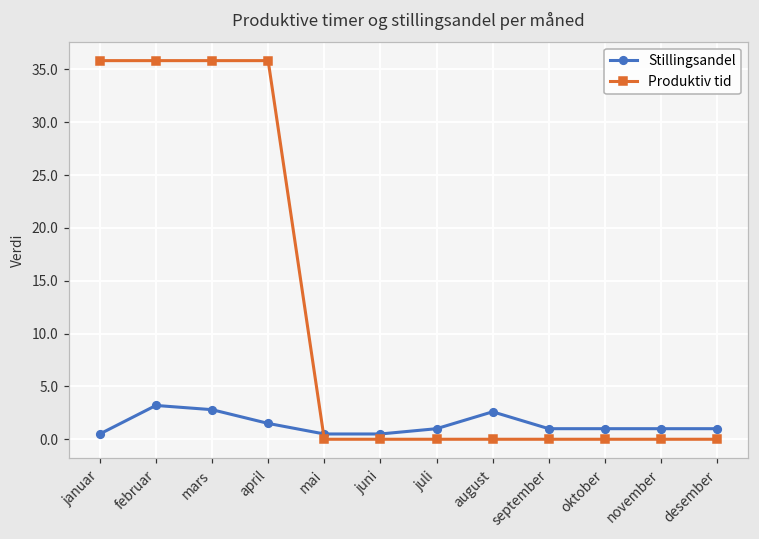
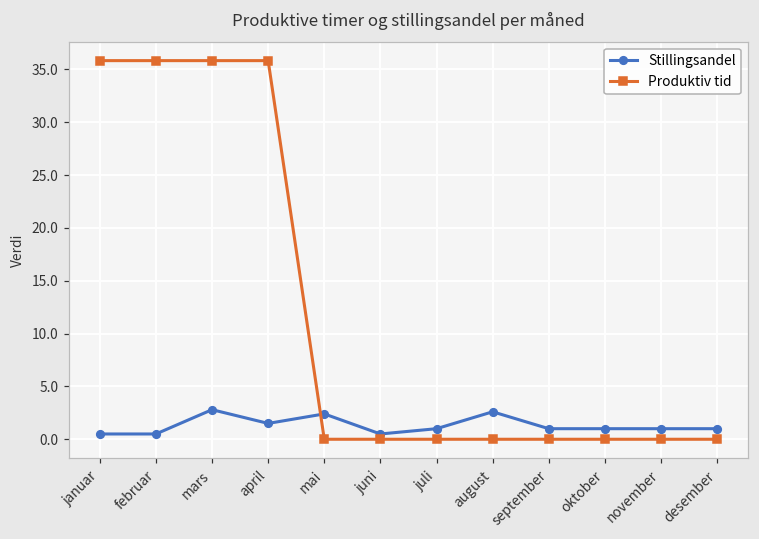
Stillingsandel, februar: 3 -> 1
Stillingsandel, mai: 1 -> 2
